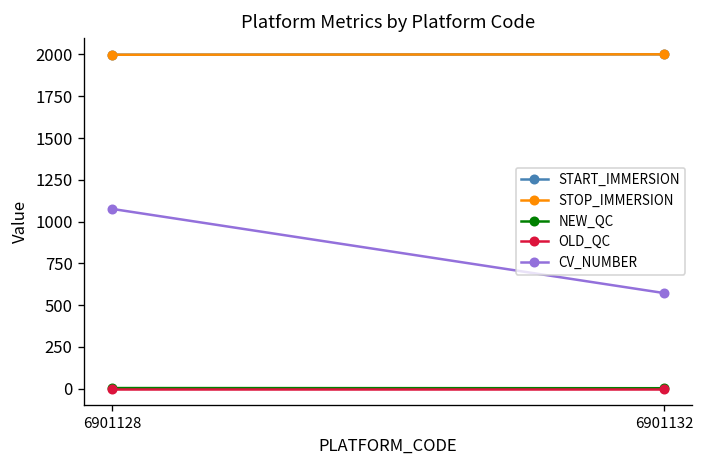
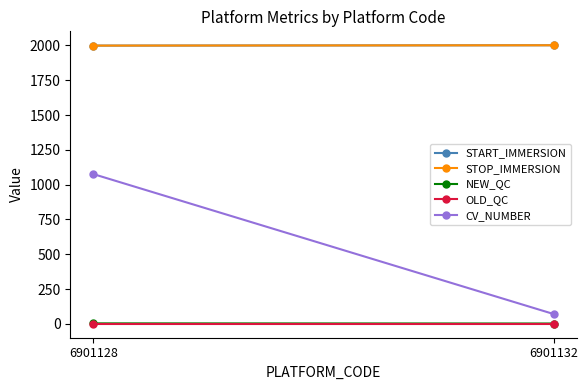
CV_NUMBER, 6901132: 570 -> 70
